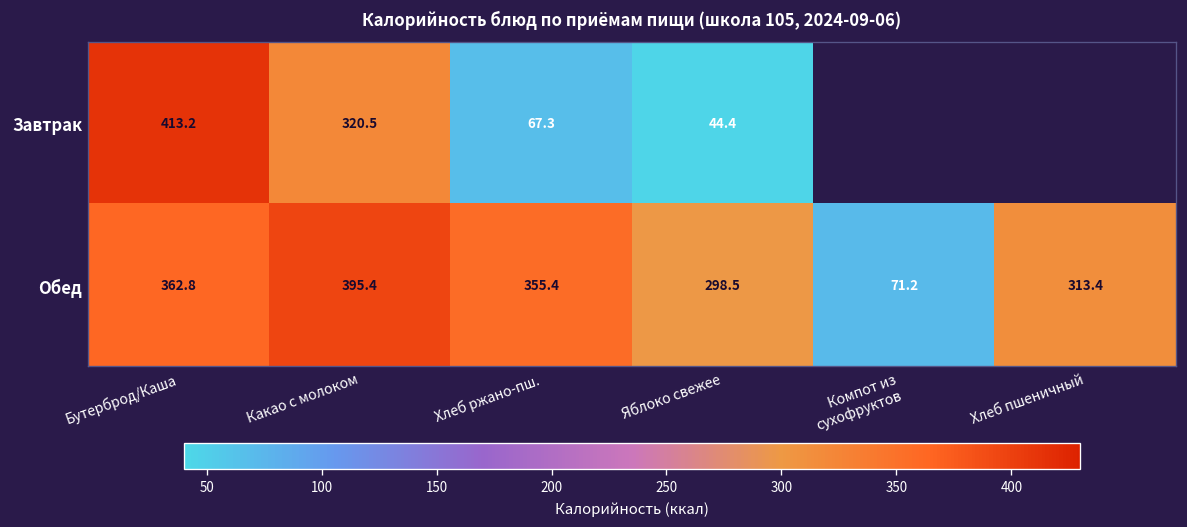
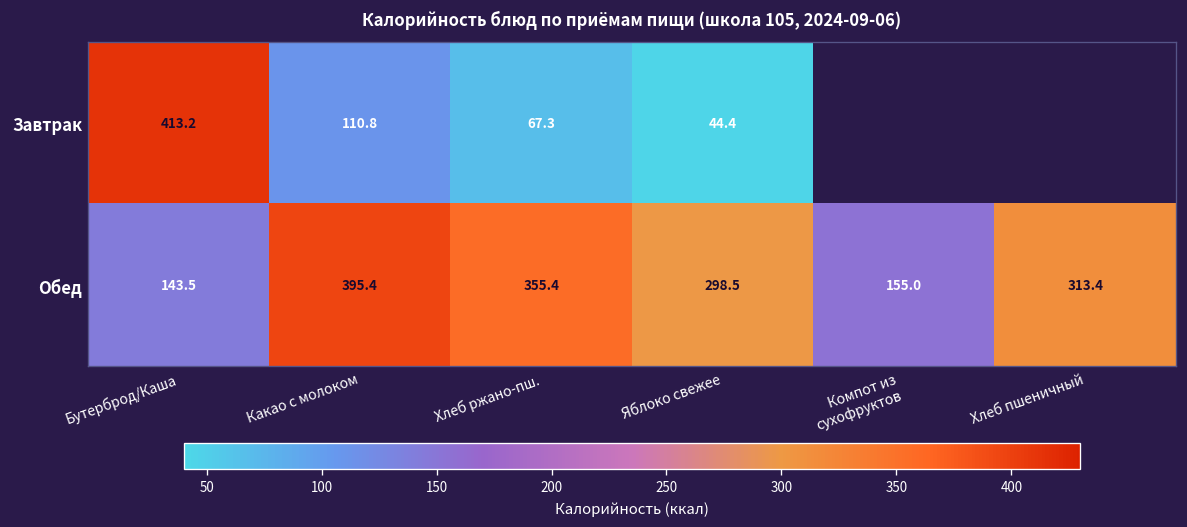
Завтрак, Какао с молоком: 320.5 -> 110.8
Обед, Бутерброд/Каша: 362.8 -> 143.5
Обед, Компот из сухофруктов: 71.2 -> 155.0
